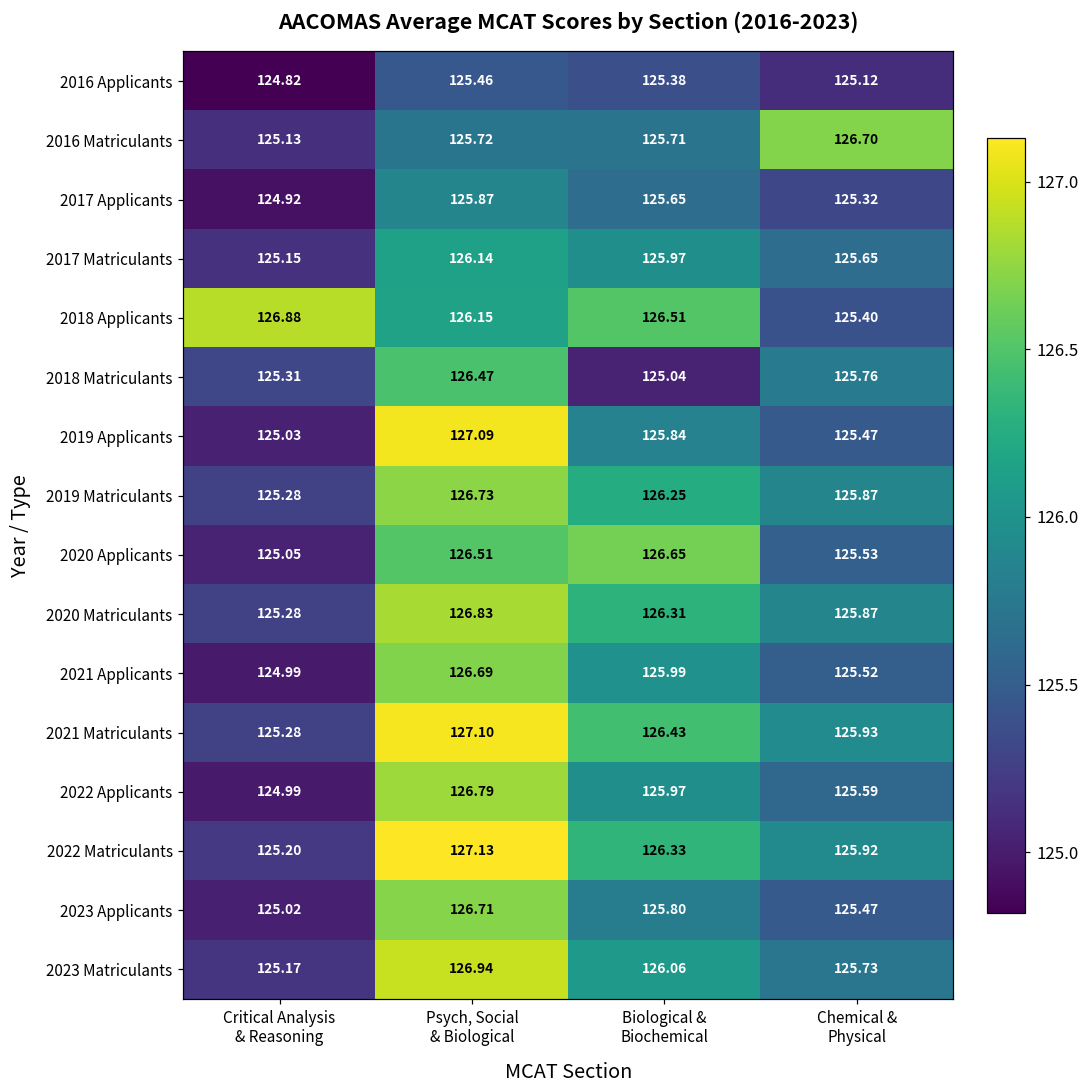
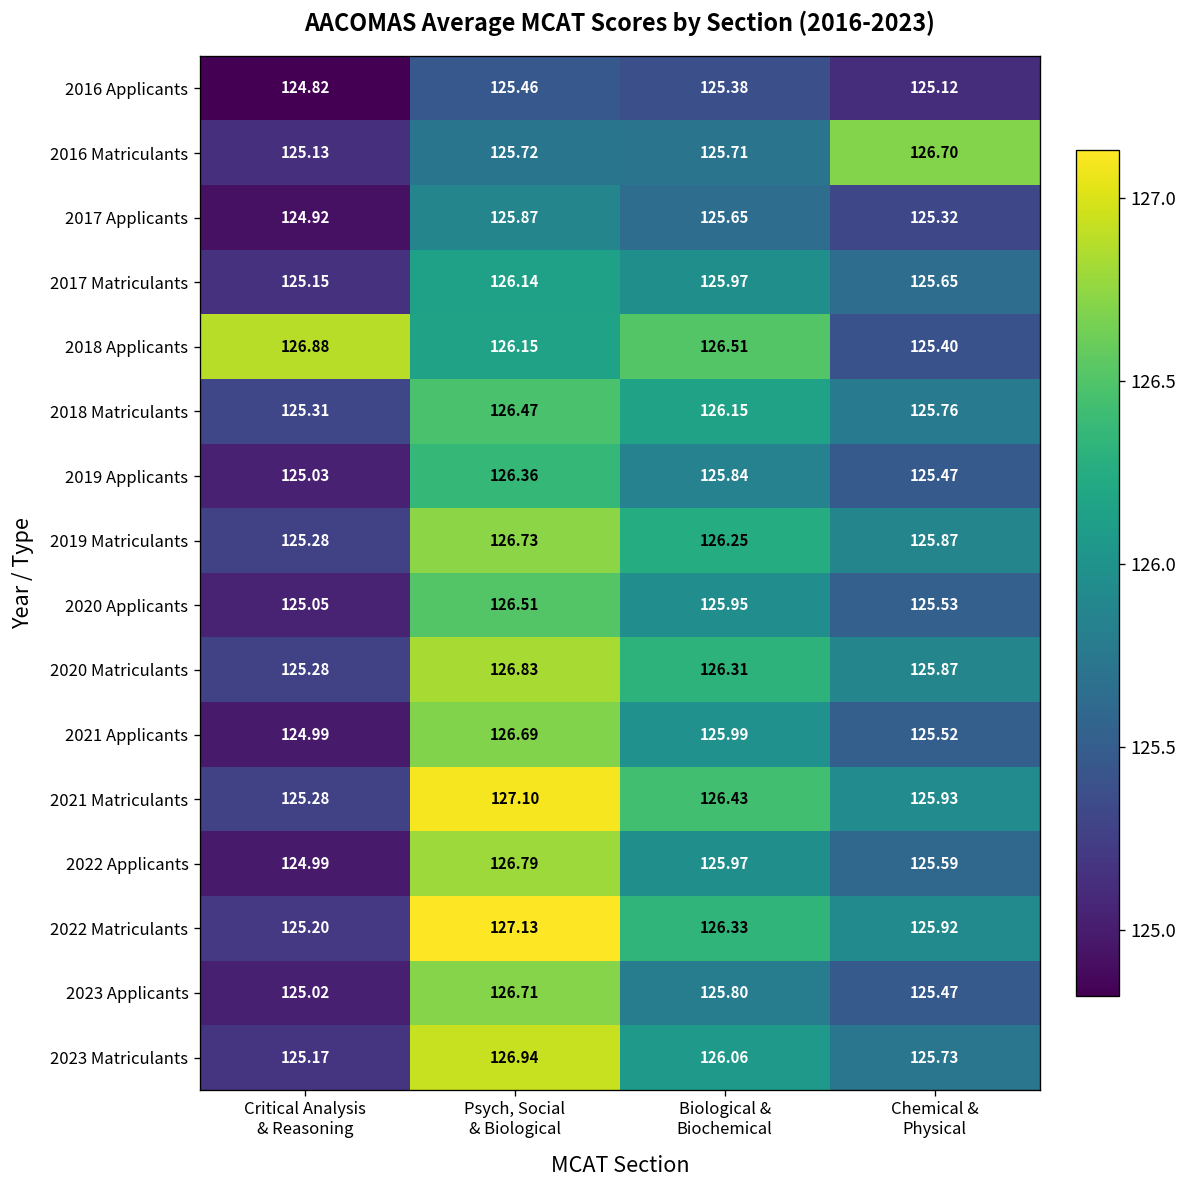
2018 Matriculants, Biological & Biochemical: 125.04 -> 126.15
2019 Applicants, Psych, Social & Biological: 127.09 -> 126.36
2020 Applicants, Biological & Biochemical: 126.65 -> 125.95
